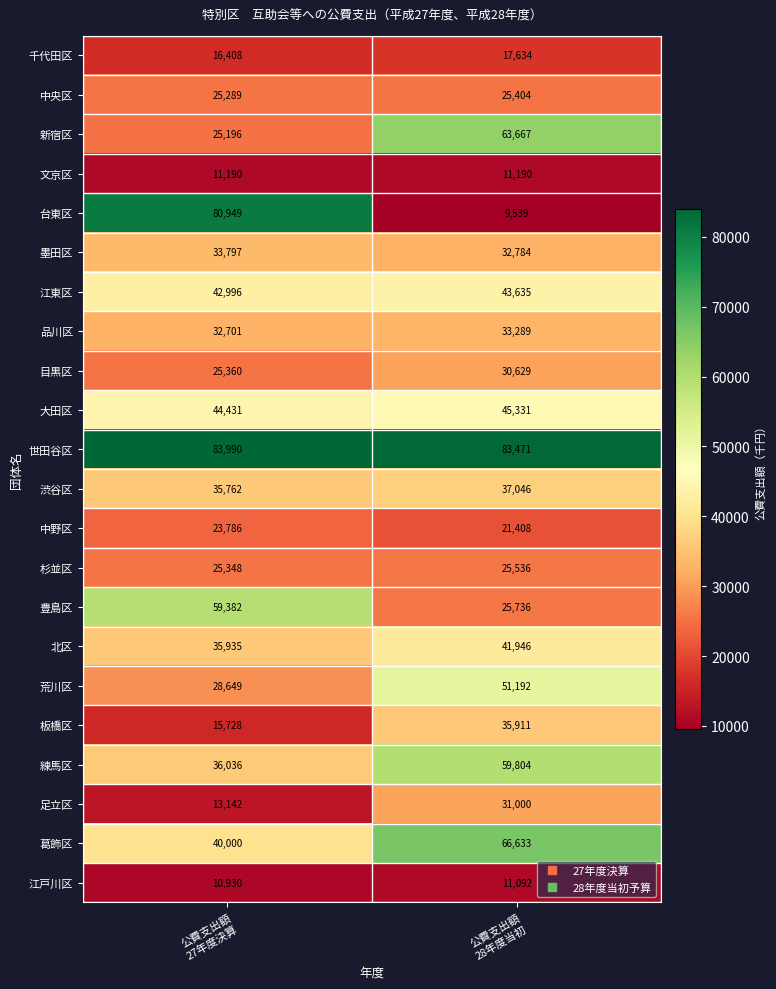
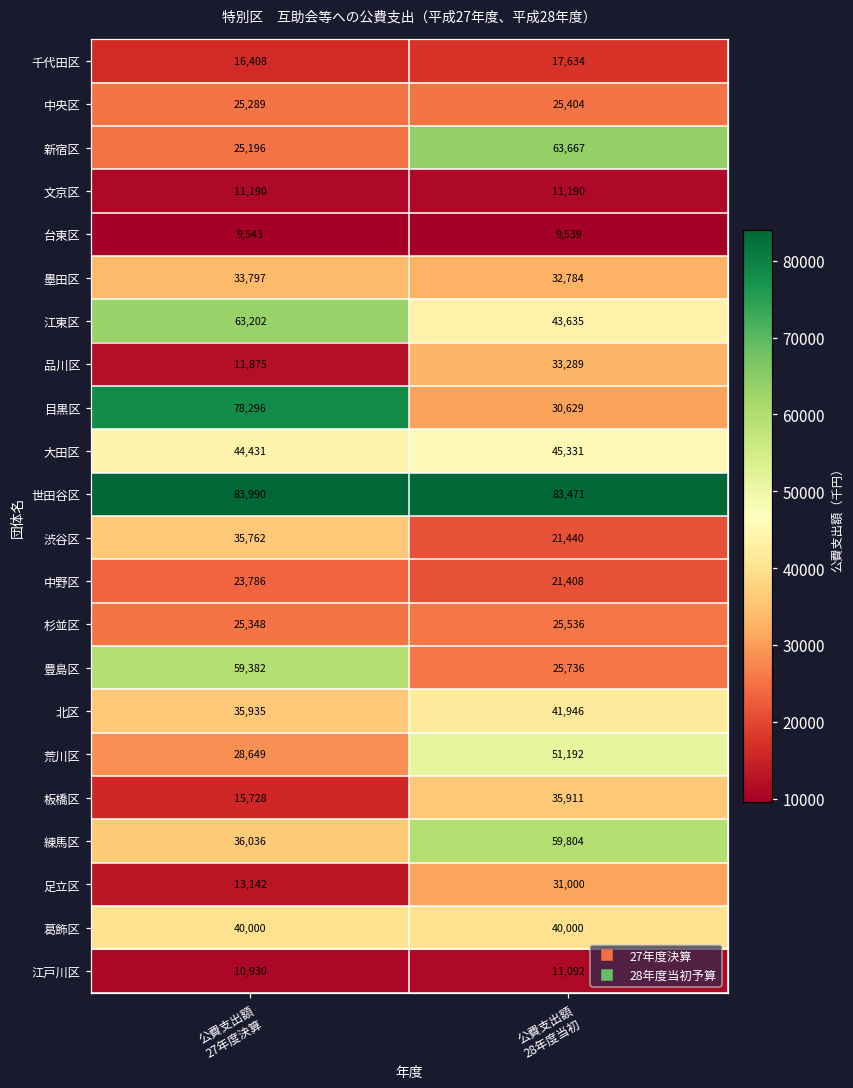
台東区, 公費支出額 27年度決算: 80,949 -> 9,543
江東区, 公費支出額 27年度決算: 42,996 -> 63,202
品川区, 公費支出額 27年度決算: 32,701 -> 11,875
目黒区, 公費支出額 27年度決算: 25,360 -> 78,296
渋谷区, 公費支出額 28年度当初: 37,046 -> 21,440
葛飾区, 公費支出額 28年度当初: 66,633 -> 40,000
